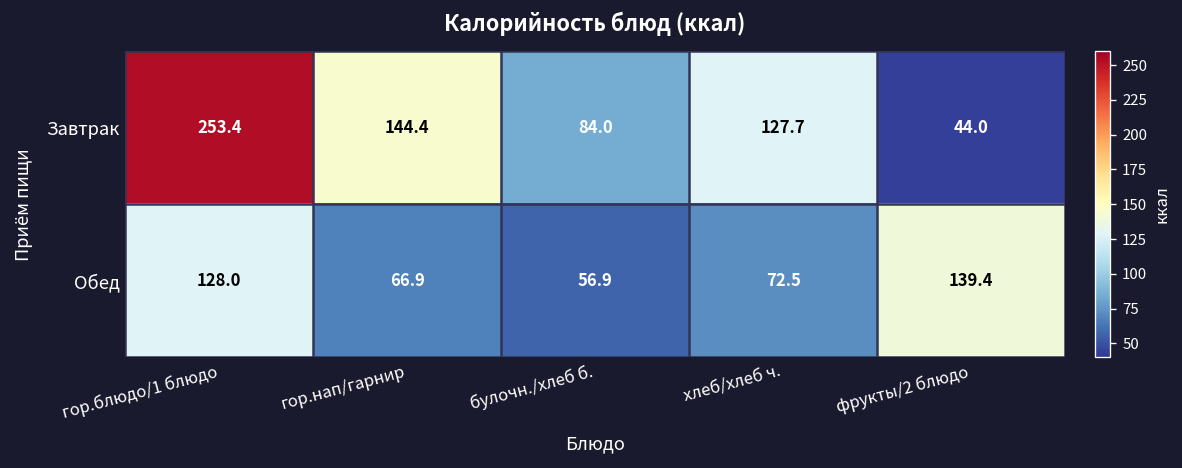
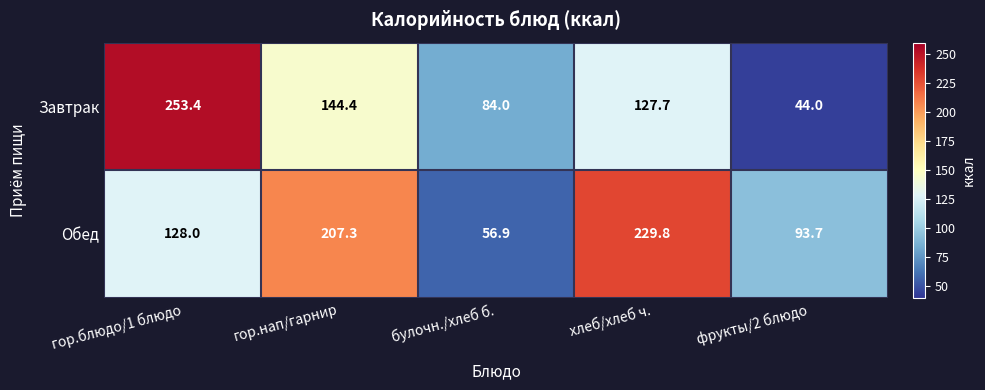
Обед, гор.нап/гарнир: 66.9 -> 207.3
Обед, хлеб/хлеб ч.: 72.5 -> 229.8
Обед, фрукты/2 блюдо: 139.4 -> 93.7
